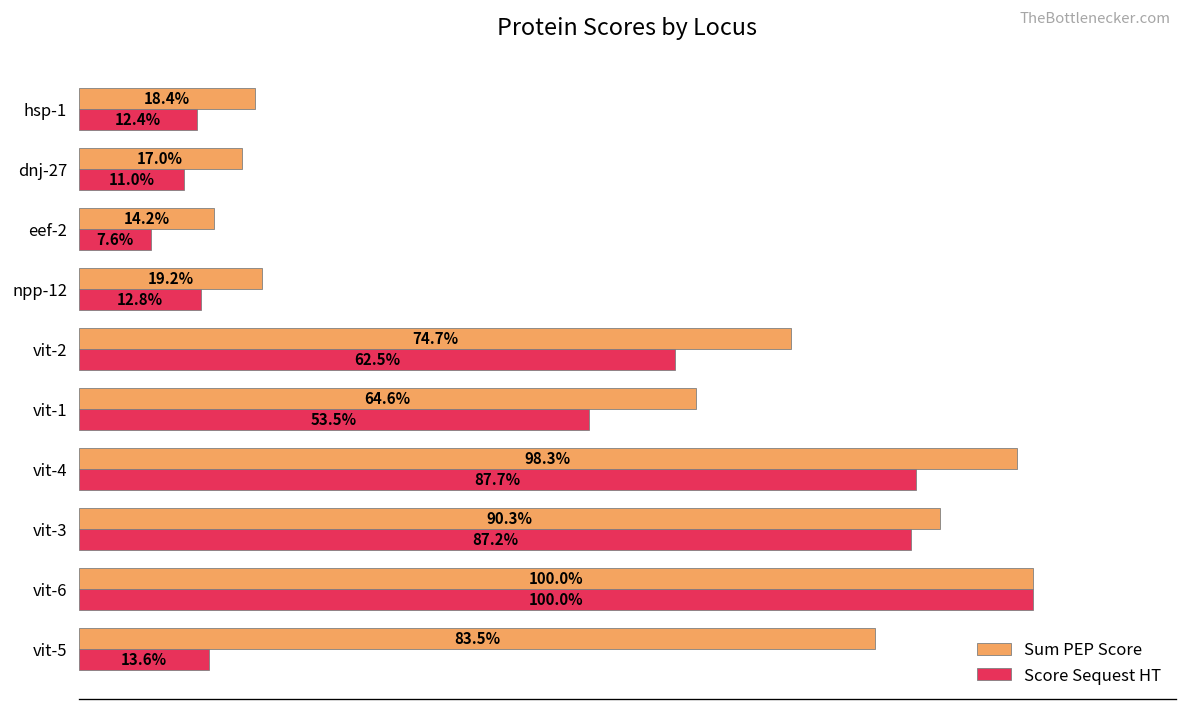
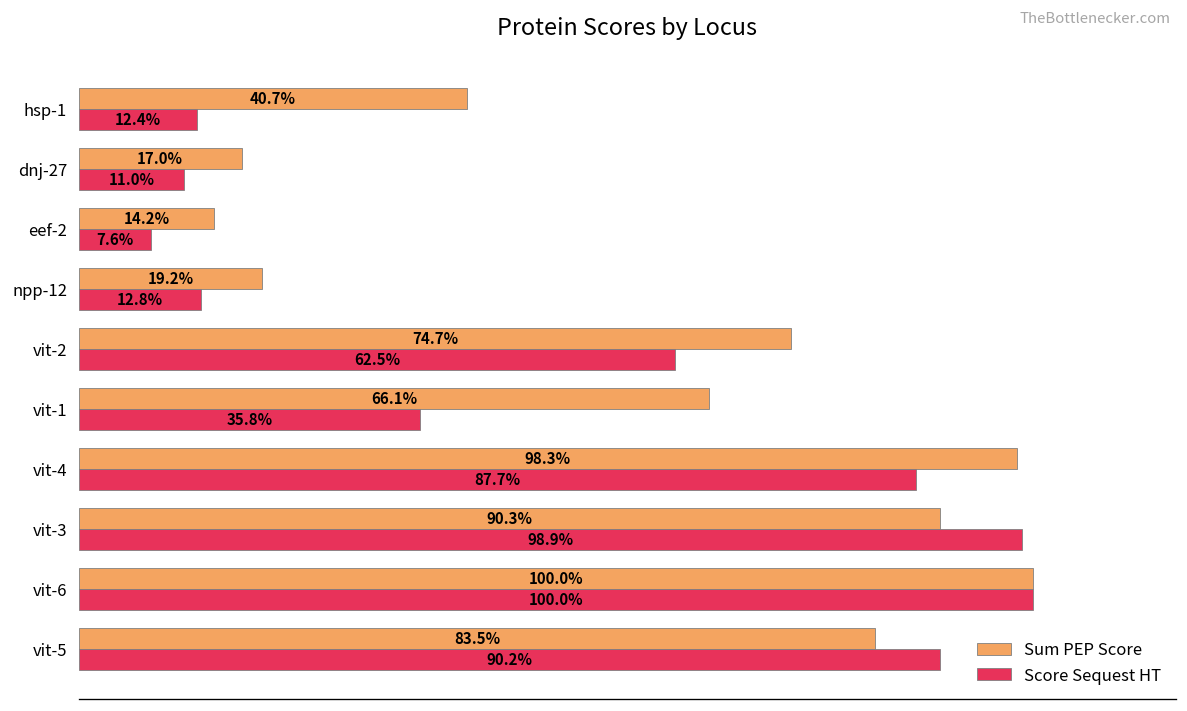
Sum PEP Score, hsp-1: 18.4% -> 40.7%
Sum PEP Score, vit-1: 64.6% -> 66.1%
Score Sequest HT, vit-1: 53.5% -> 35.8%
Score Sequest HT, vit-3: 87.2% -> 98.9%
Score Sequest HT, vit-5: 13.6% -> 90.2%
